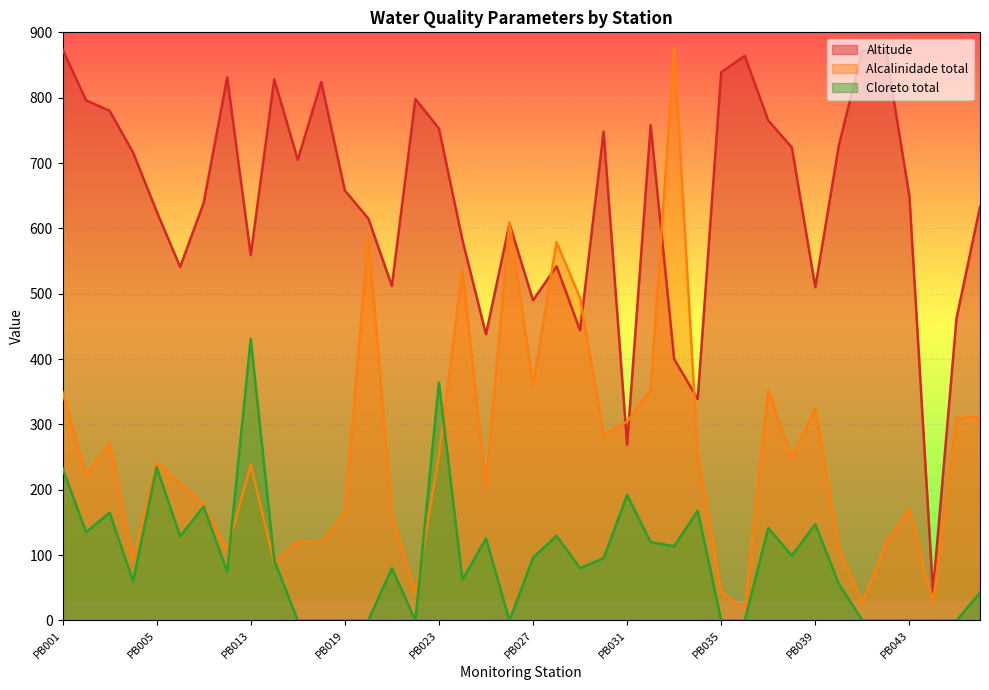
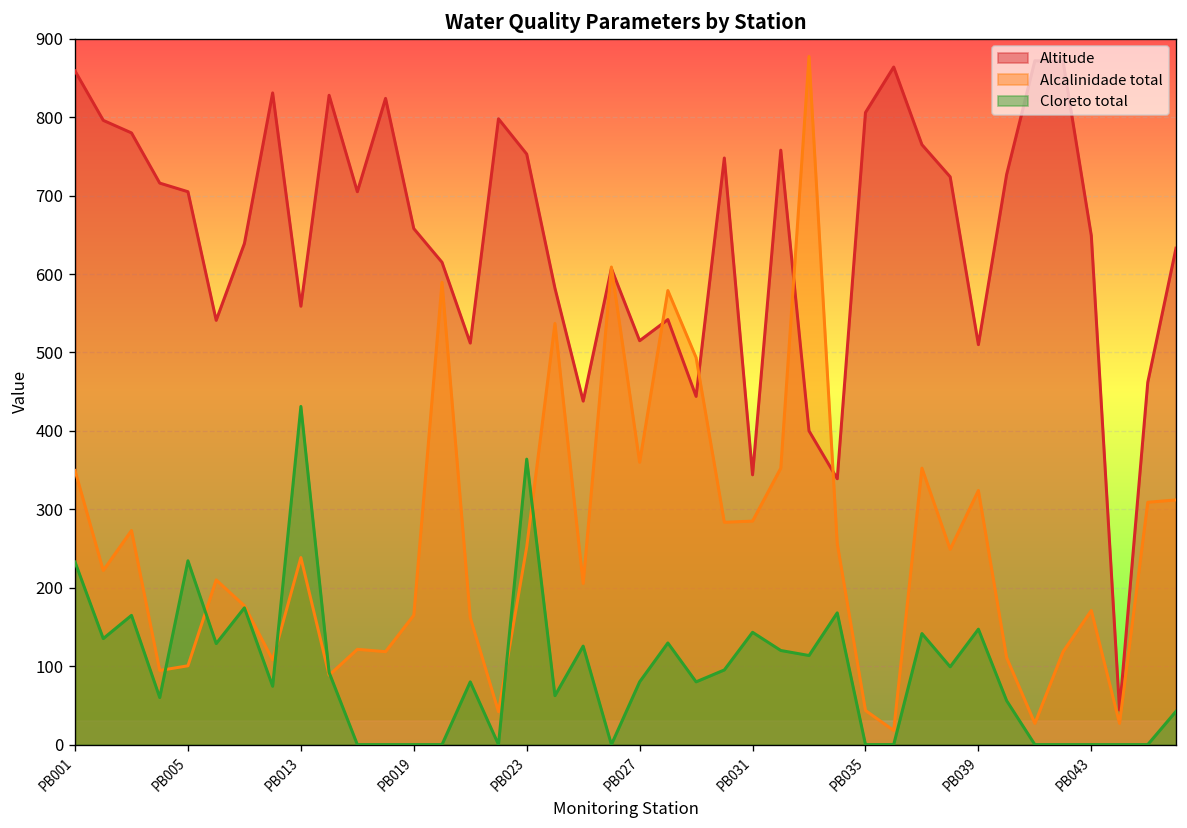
Altitude, PB001: 870 -> 860
Altitude, PB005: 630 -> 710
Alcalinidade total, PB005: 240 -> 100
Altitude, PB027: 490 -> 520
Cloreto total, PB027: 100 -> 80
Altitude, PB031: 270 -> 340
Alcalinidade total, PB031: 300 -> 290
Cloreto total, PB031: 190 -> 140
Altitude, PB035: 840 -> 810
